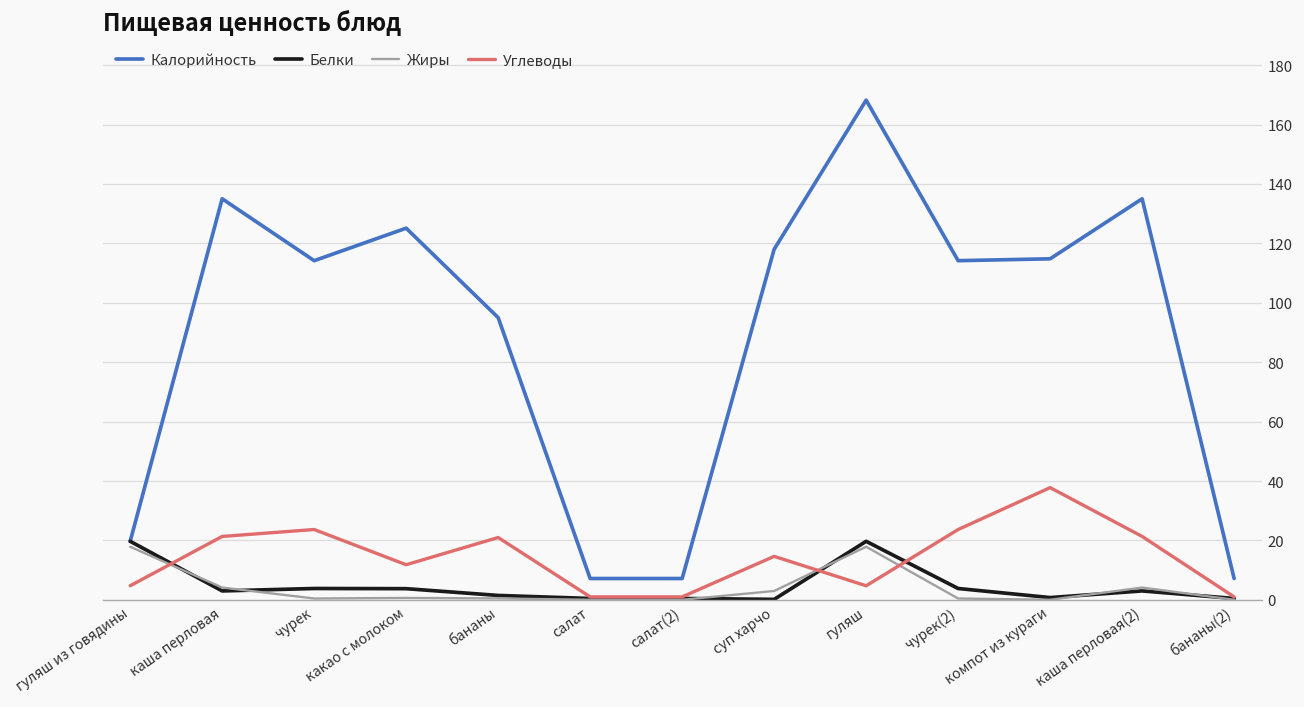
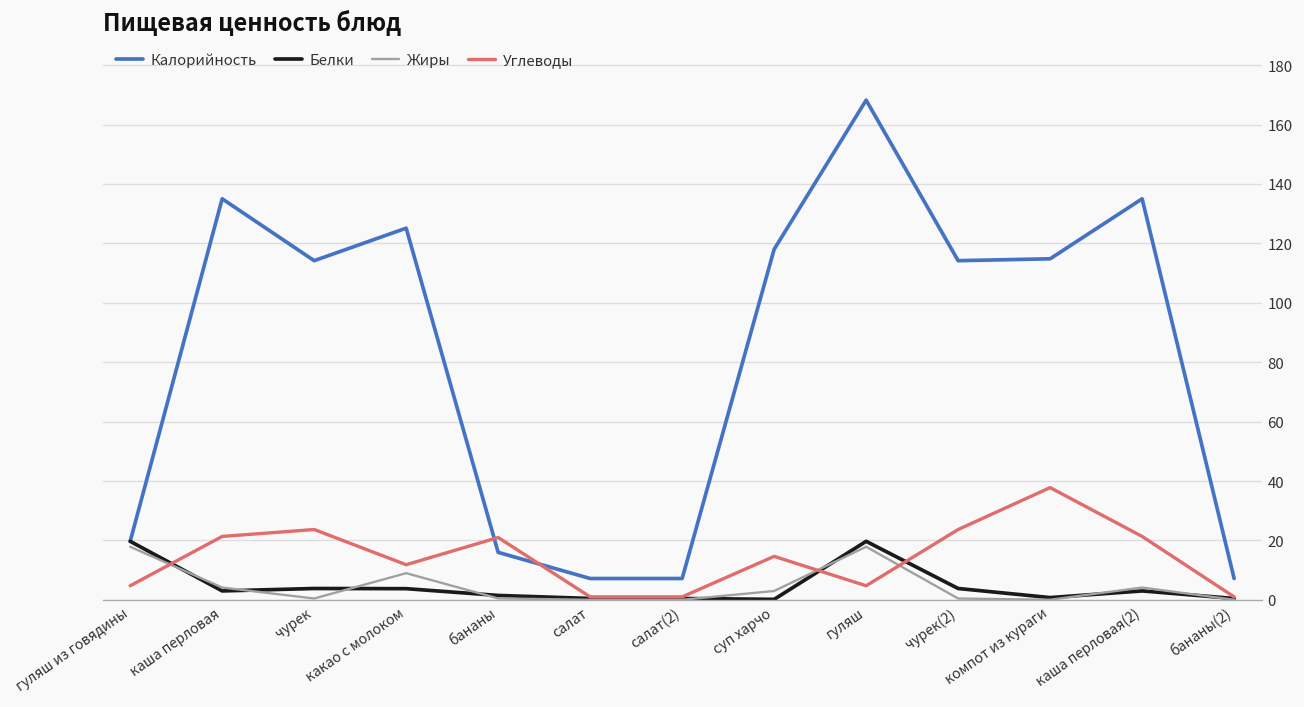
Жиры, какао с молоком: 1 -> 9
Калорийность, бананы: 95 -> 16
